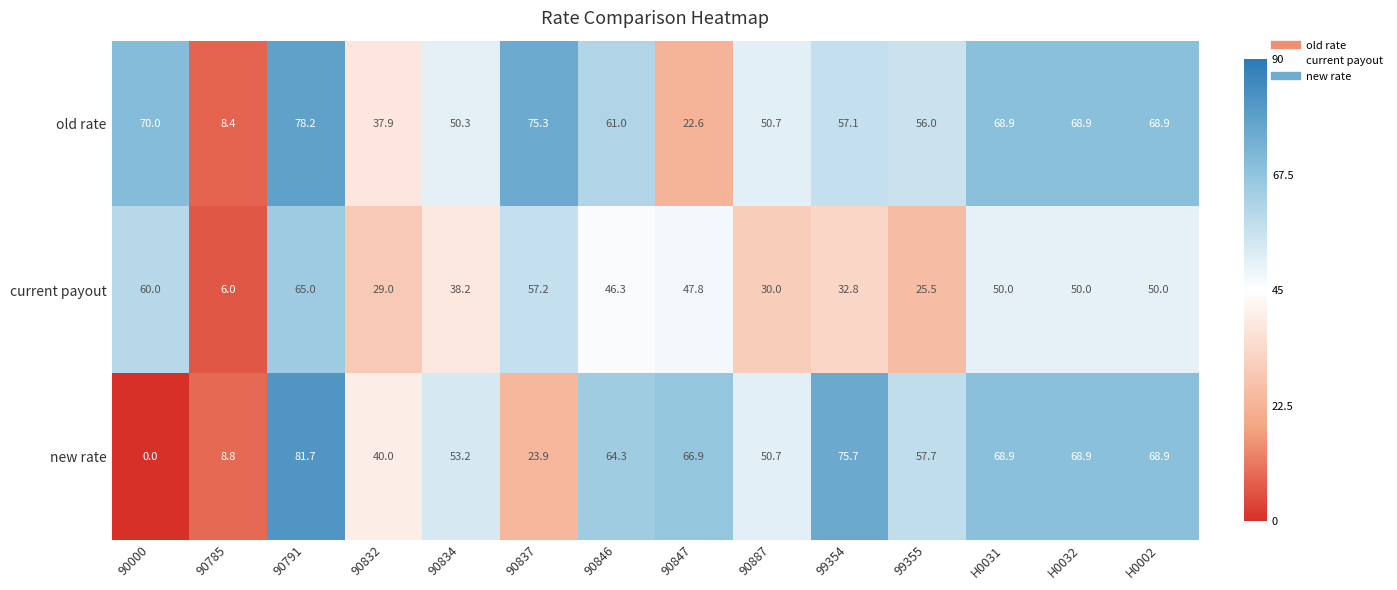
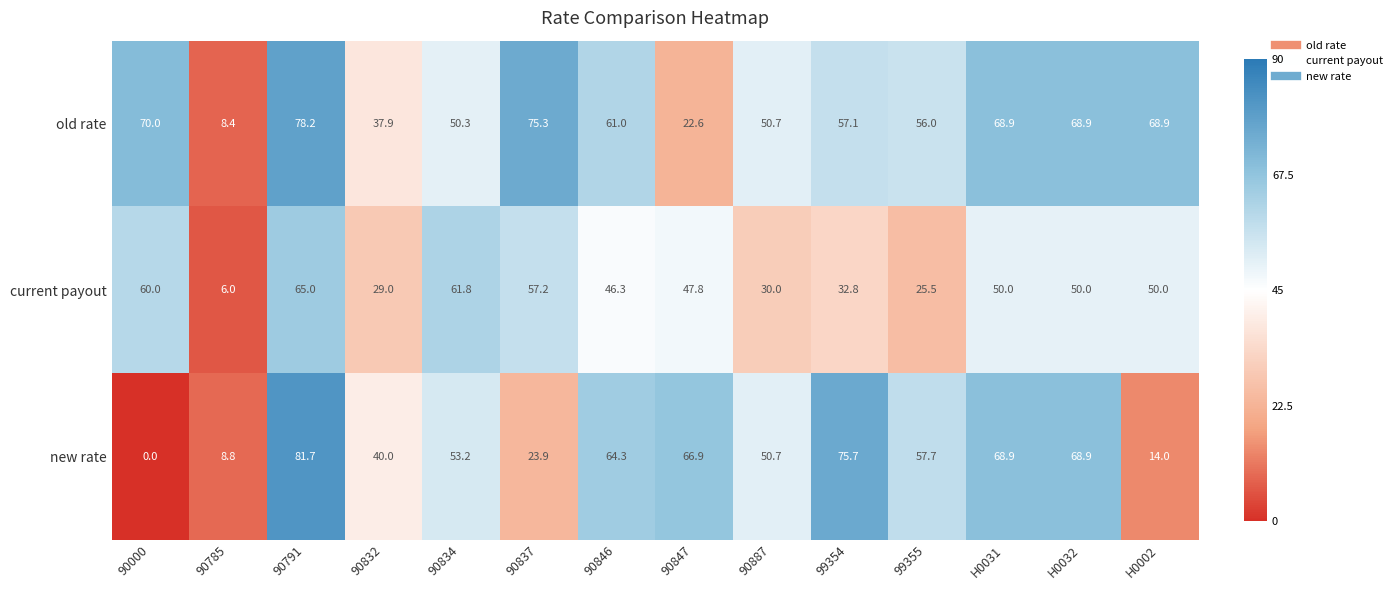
current payout, 90834: 38.2 -> 61.8
new rate, H0002: 68.9 -> 14.0
